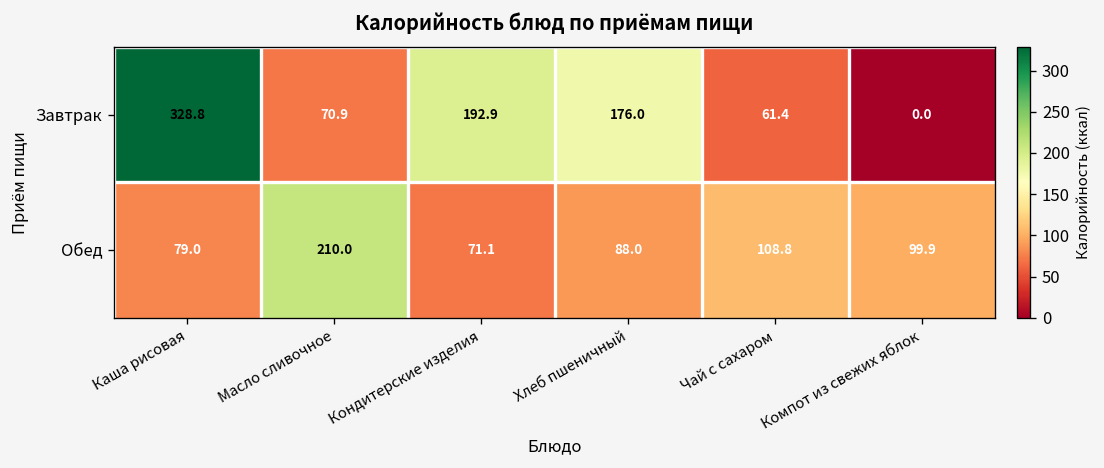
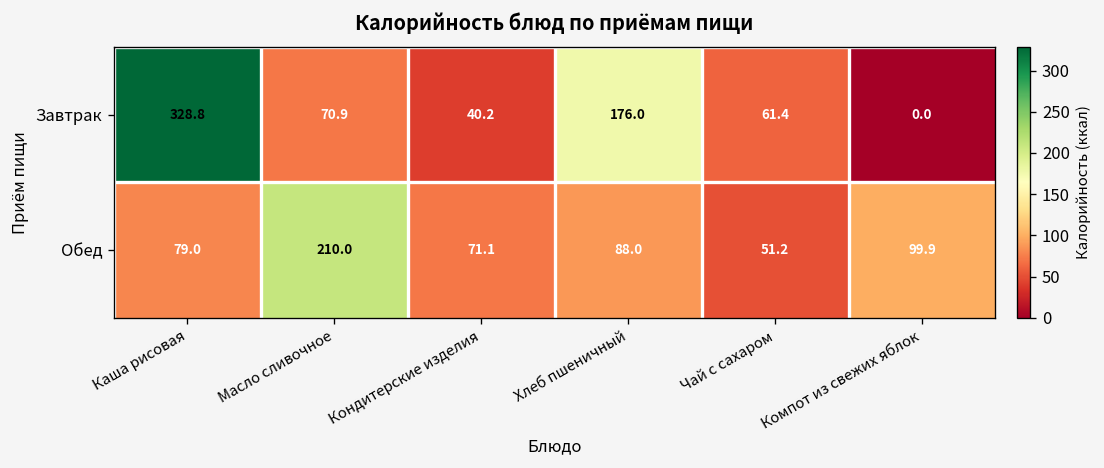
Завтрак, Кондитерские изделия: 192.9 -> 40.2
Обед, Чай с сахаром: 108.8 -> 51.2
